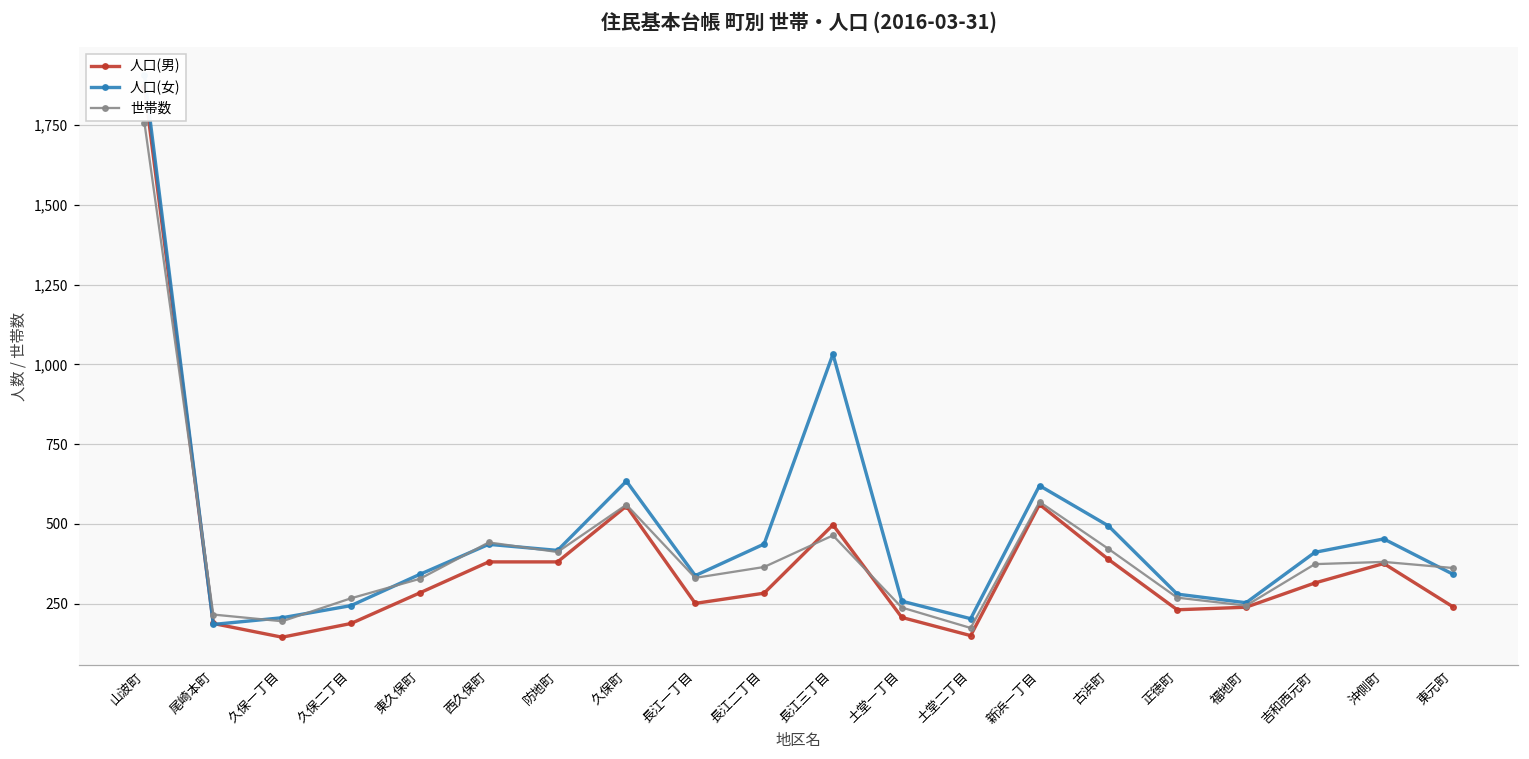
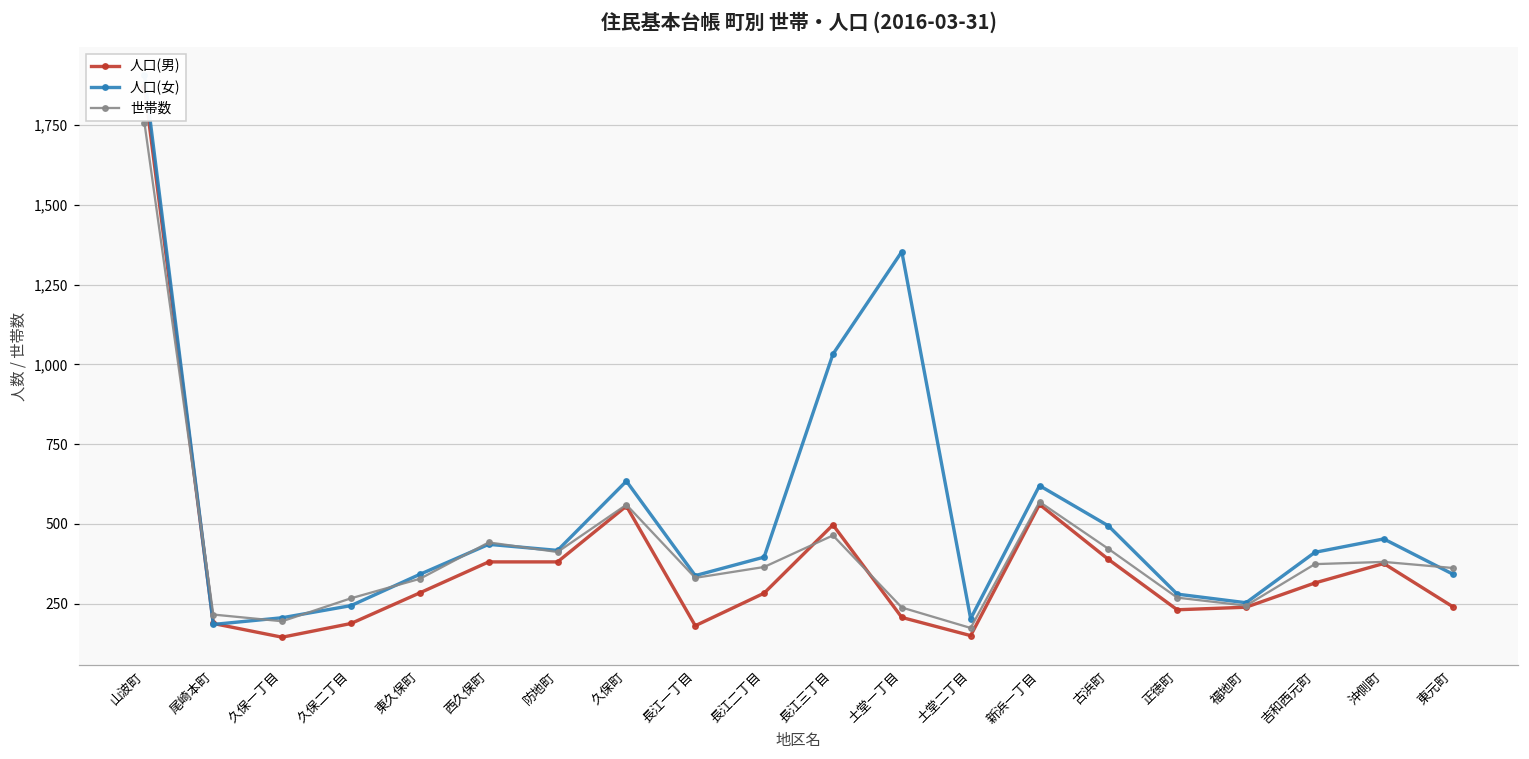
人口(男), 長江一丁目: 250 -> 180
人口(女), 長江二丁目: 440 -> 400
人口(女), 土堂一丁目: 260 -> 1,350
